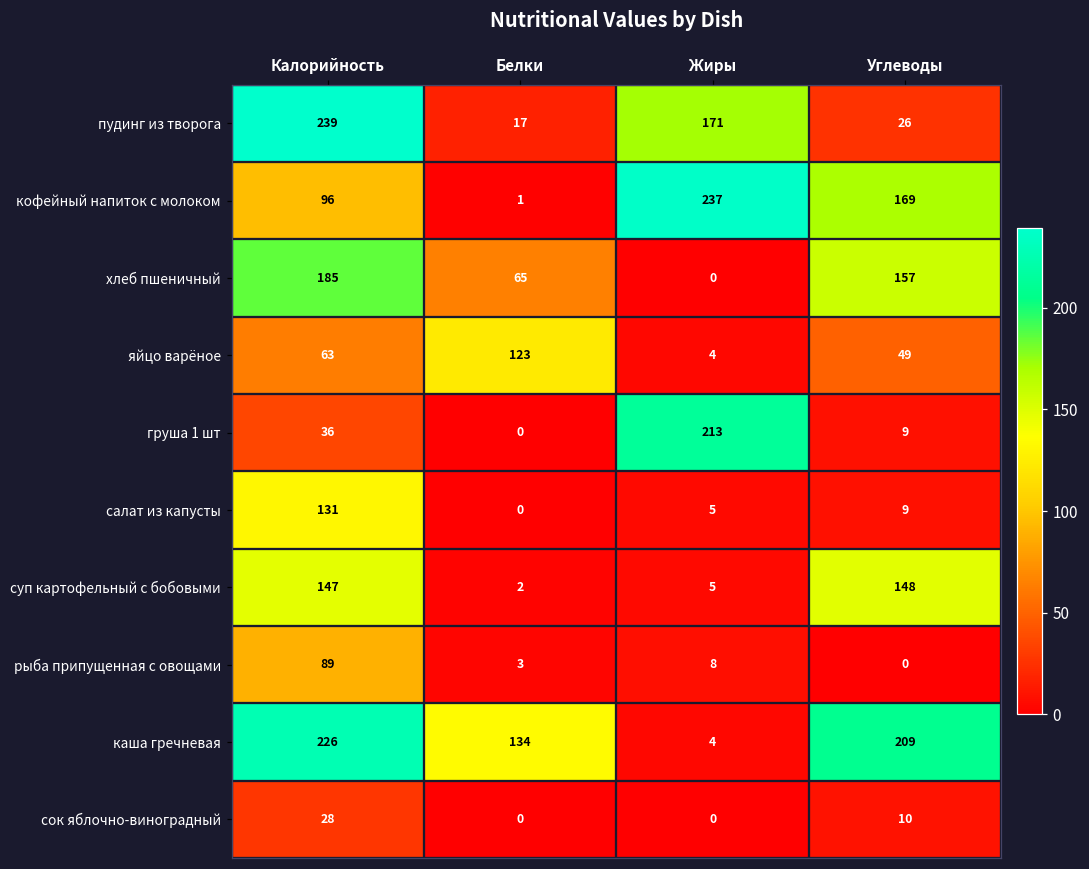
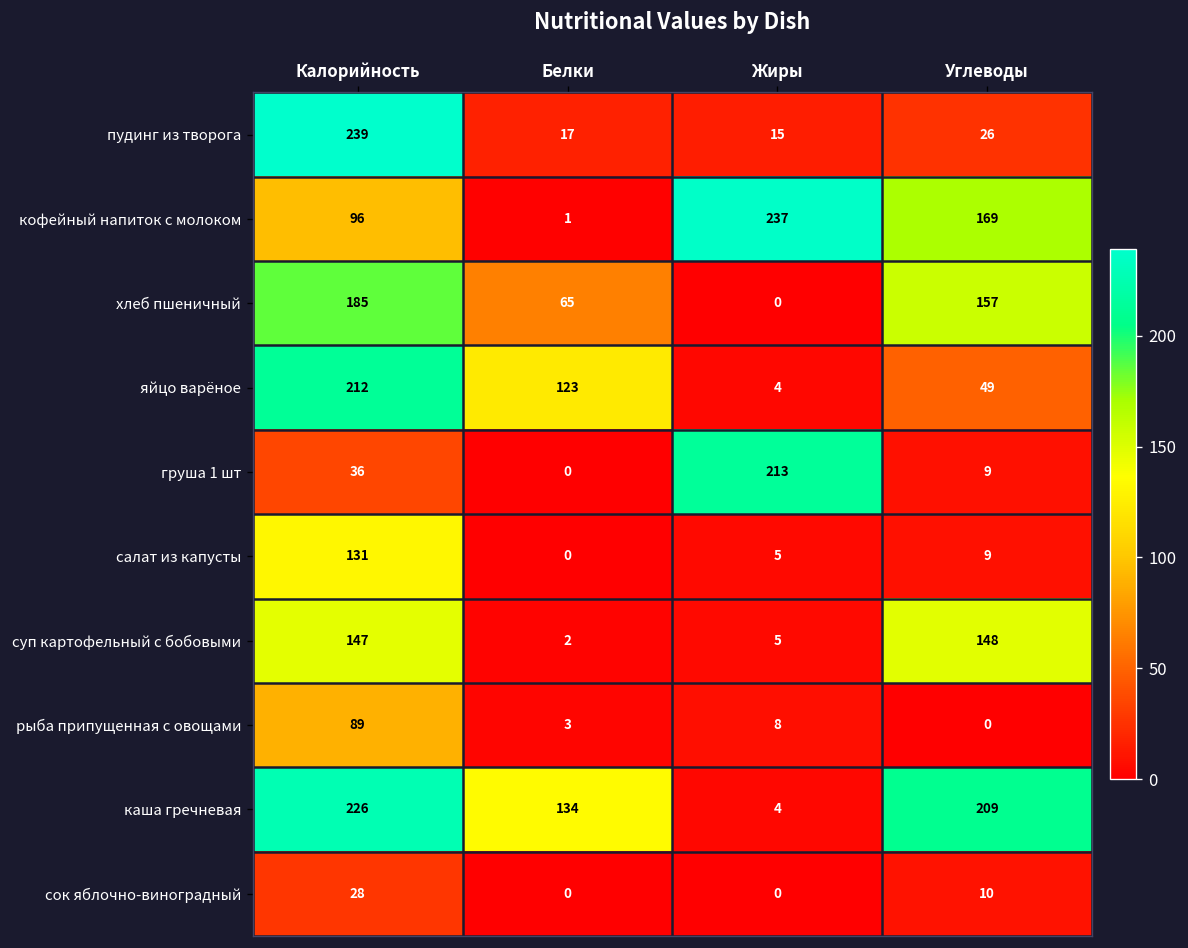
пудинг из творога, Жиры: 171 -> 15
яйцо варёное, Калорийность: 63 -> 212
